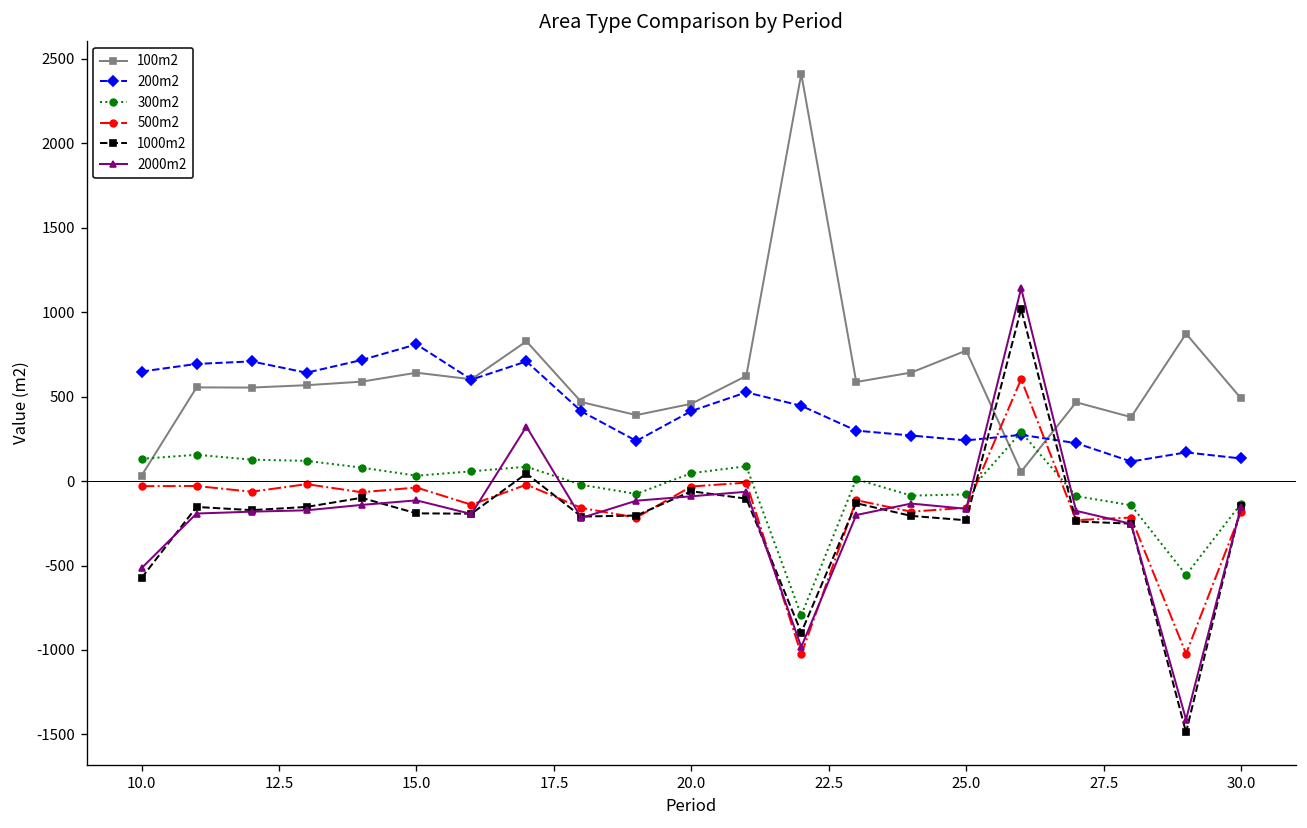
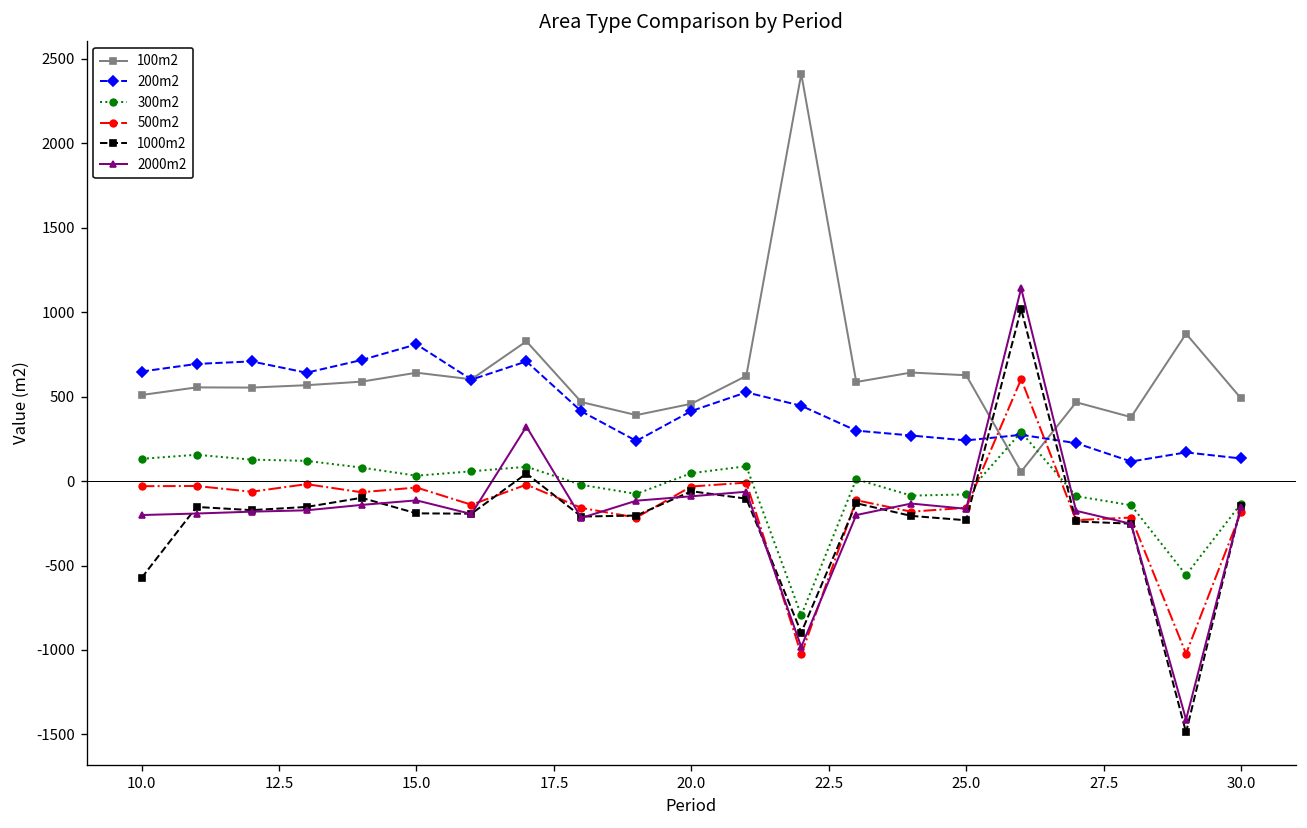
100m2, 10.0: 30 -> 510
2000m2, 10.0: -520 -> -200
100m2, 25.0: 770 -> 630
